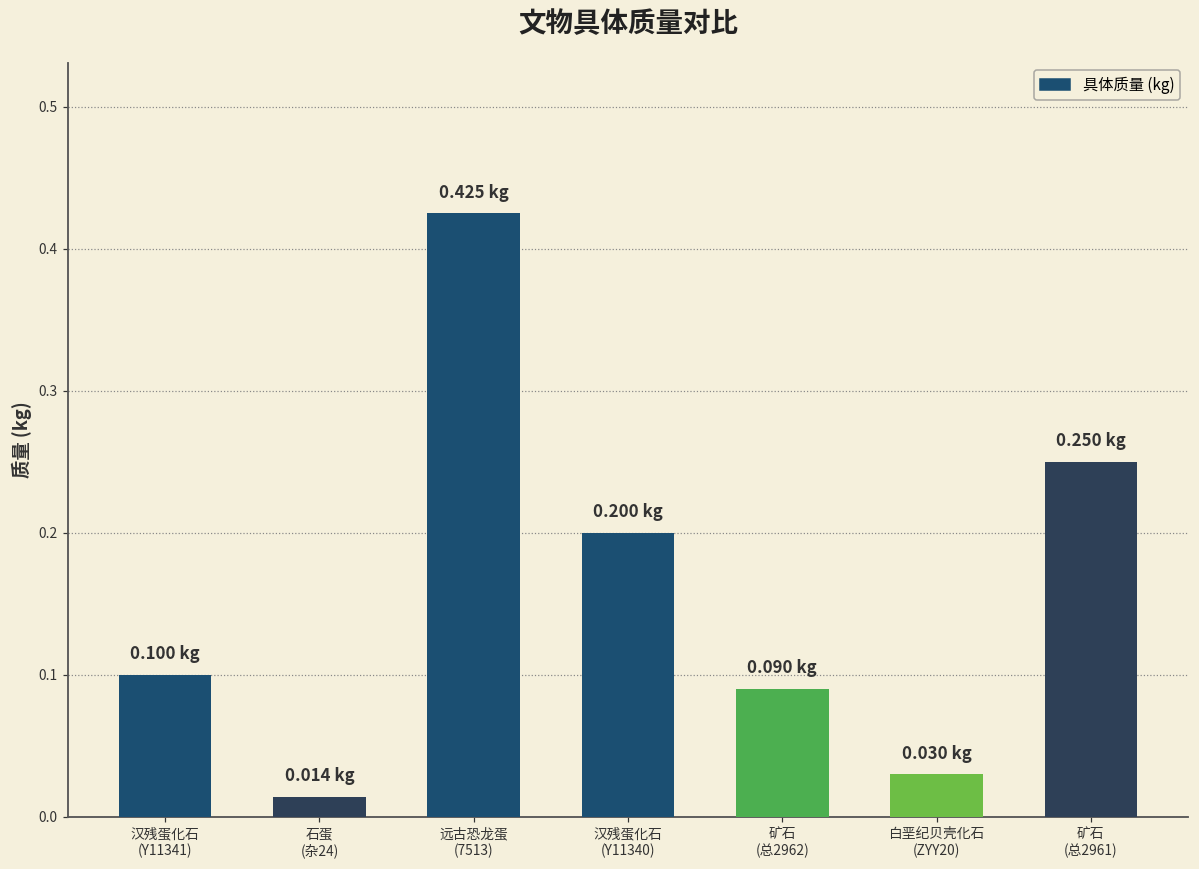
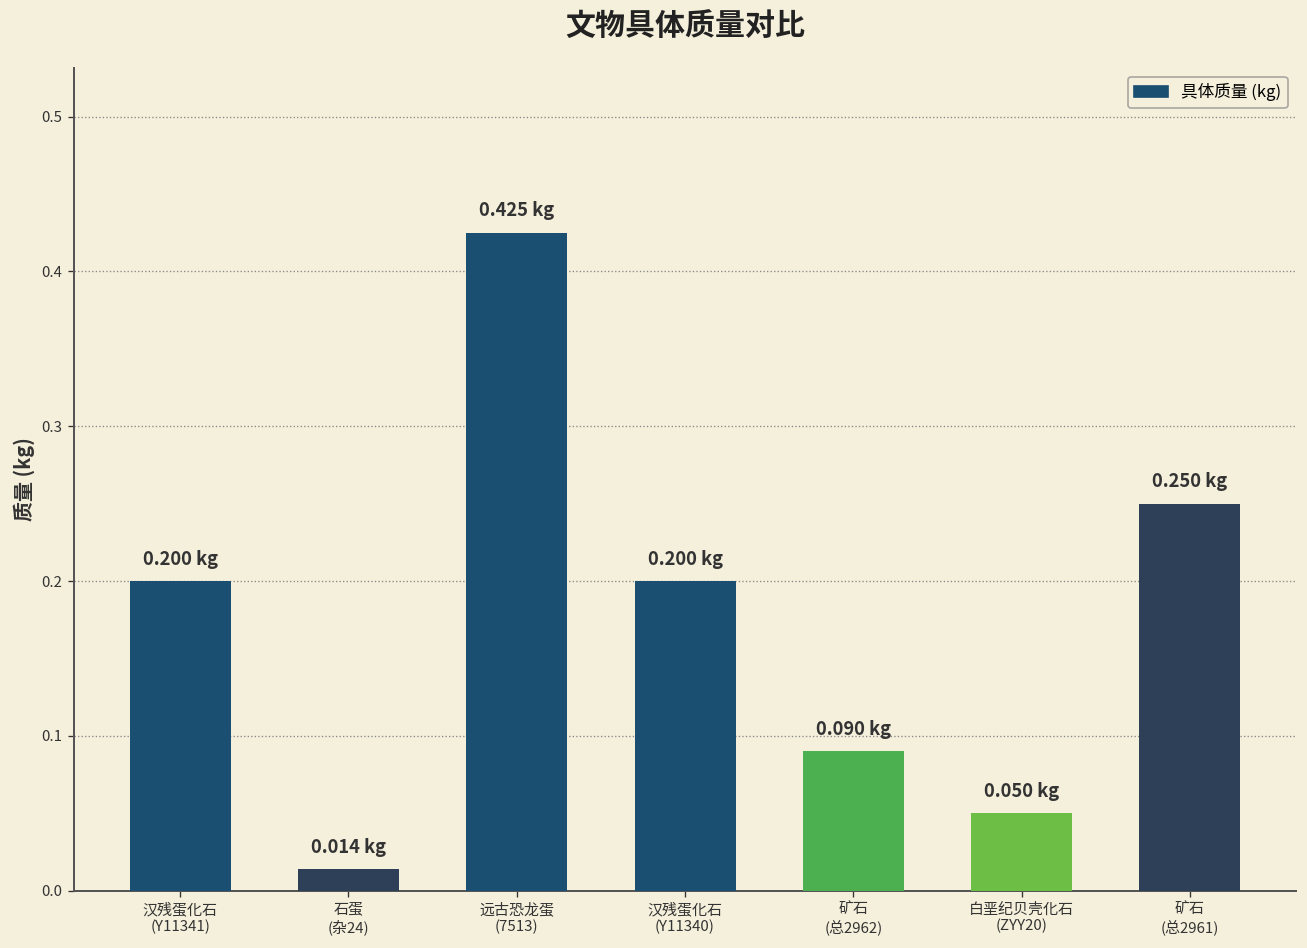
汉残蛋化石 (Y11341): 0.100 -> 0.200
白垩纪贝壳化石 (ZYY20): 0.030 -> 0.050
